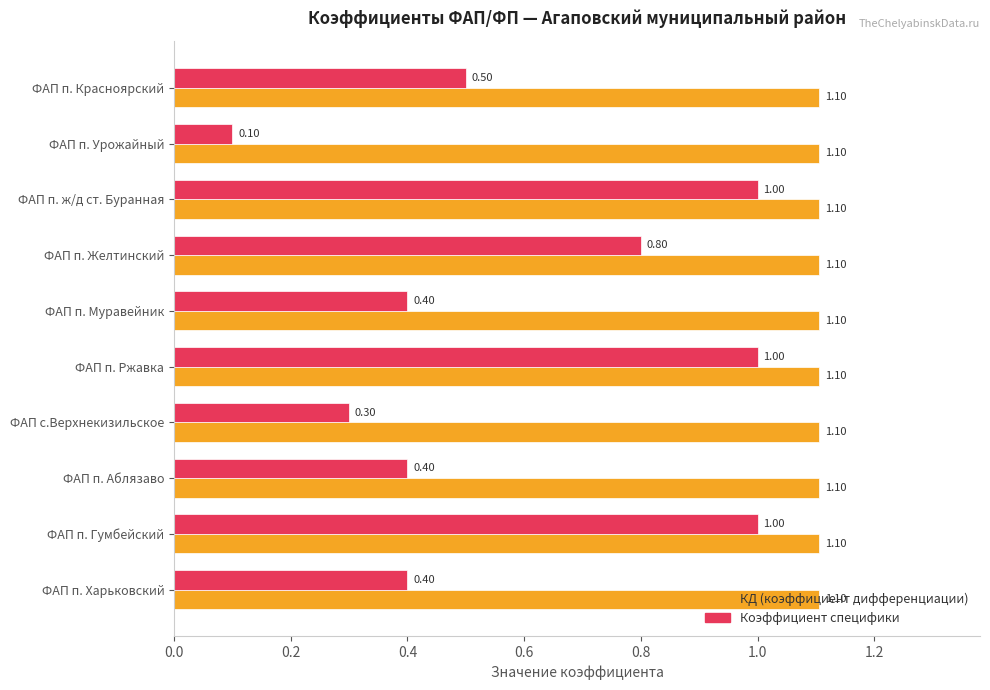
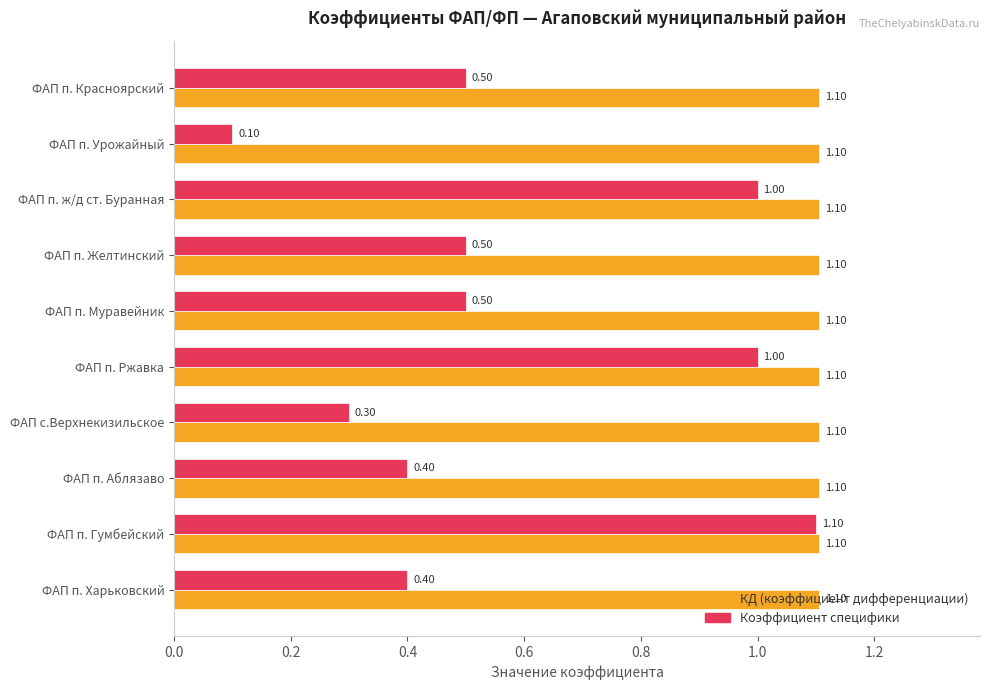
Коэффициент специфики, ФАП п. Желтинский: 0.80 -> 0.50
Коэффициент специфики, ФАП п. Муравейник: 0.40 -> 0.50
Коэффициент специфики, ФАП п. Гумбейский: 1.00 -> 1.10
